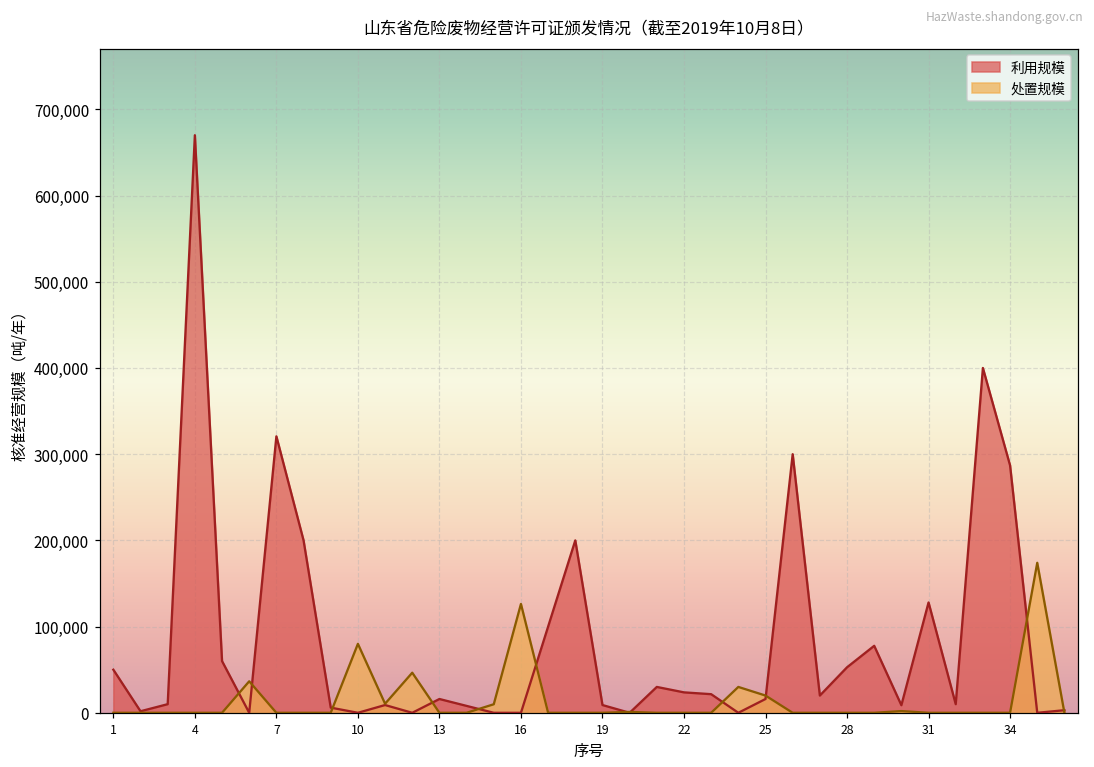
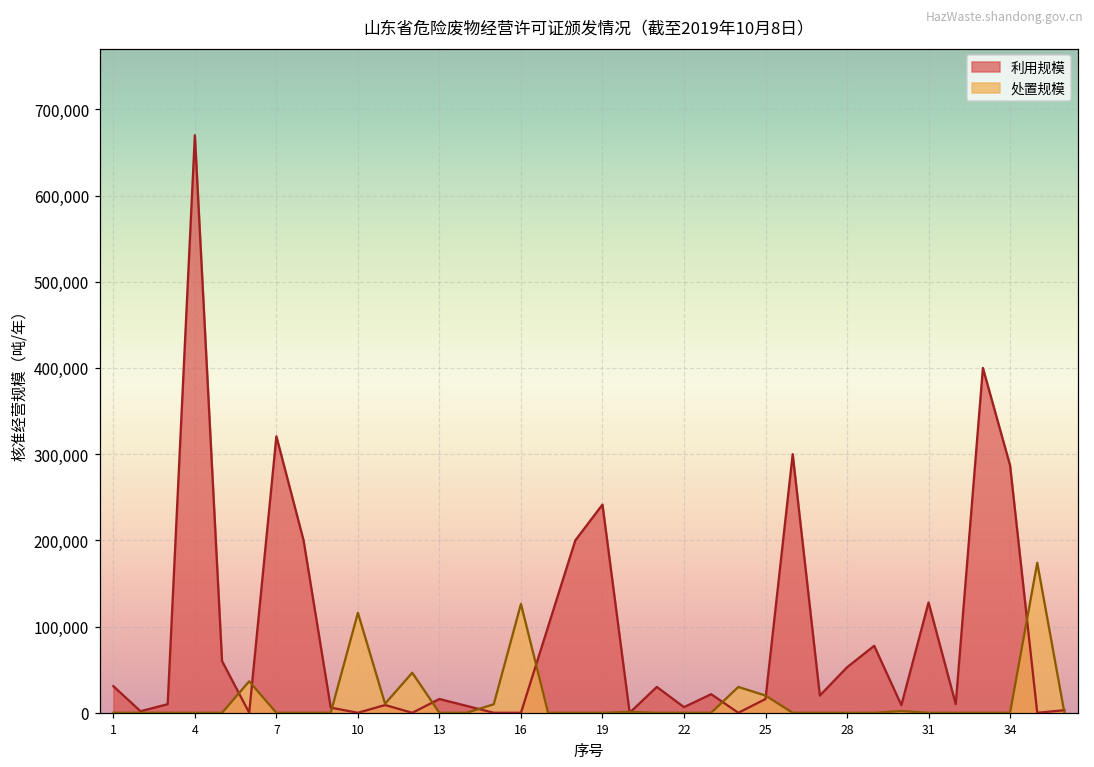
利用规模, 1: 50,000 -> 30,000
处置规模, 10: 80,000 -> 120,000
利用规模, 19: 10,000 -> 240,000
利用规模, 22: 20,000 -> 10,000
